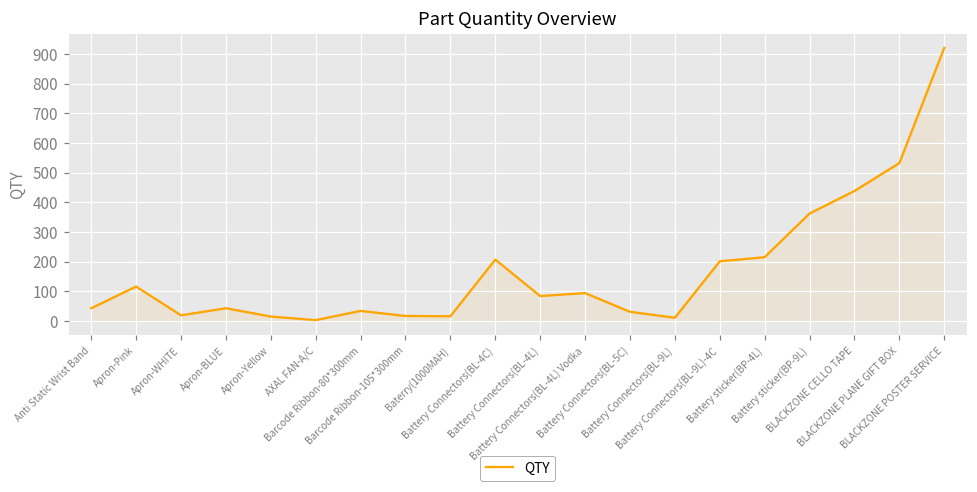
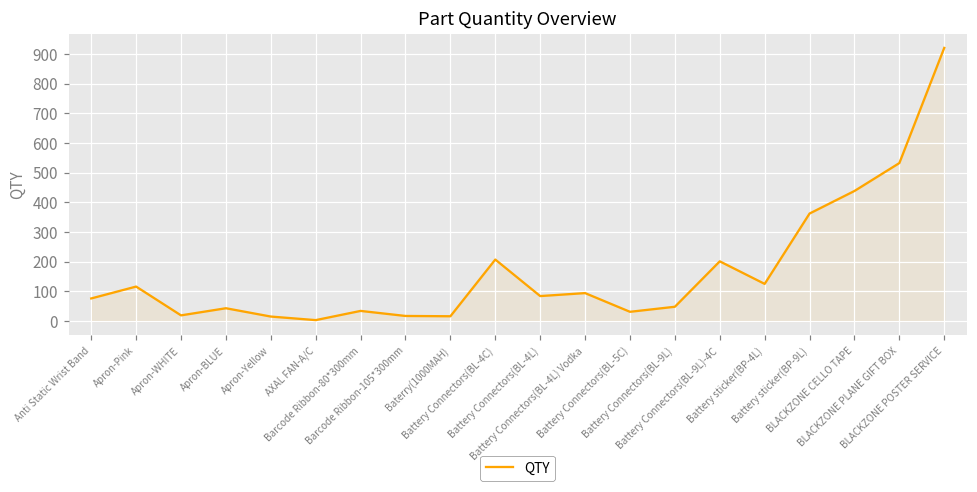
Anti Static Wrist Band: 40 -> 80
Battery Connectors(BL-9L): 10 -> 50
Battery sticker(BP-4L): 220 -> 130
